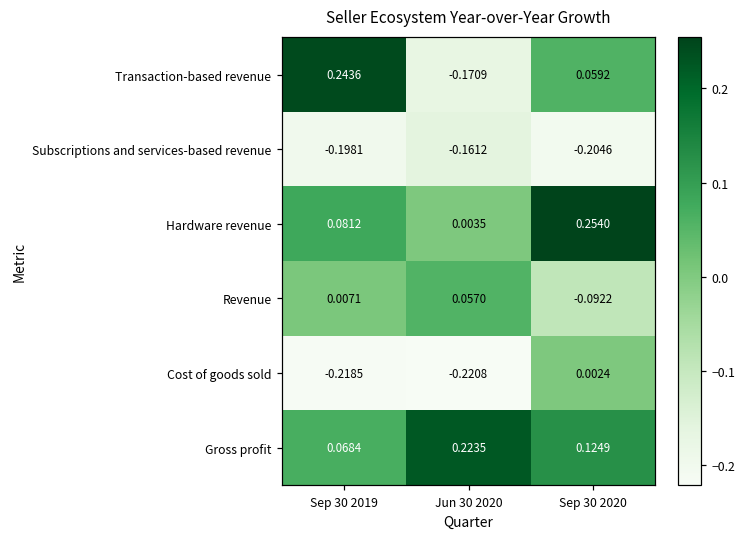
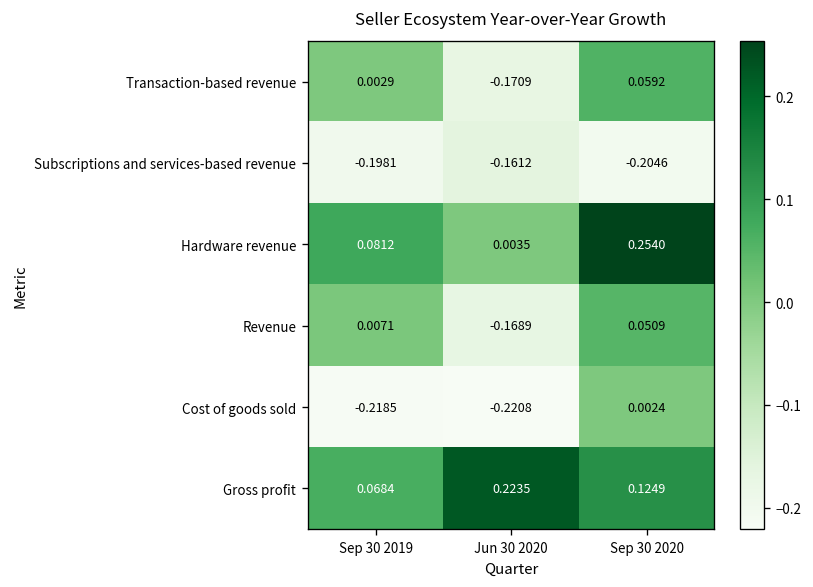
Transaction-based revenue, Sep 30 2019: 0.2436 -> 0.0029
Revenue, Jun 30 2020: 0.0570 -> -0.1689
Revenue, Sep 30 2020: -0.0922 -> 0.0509
